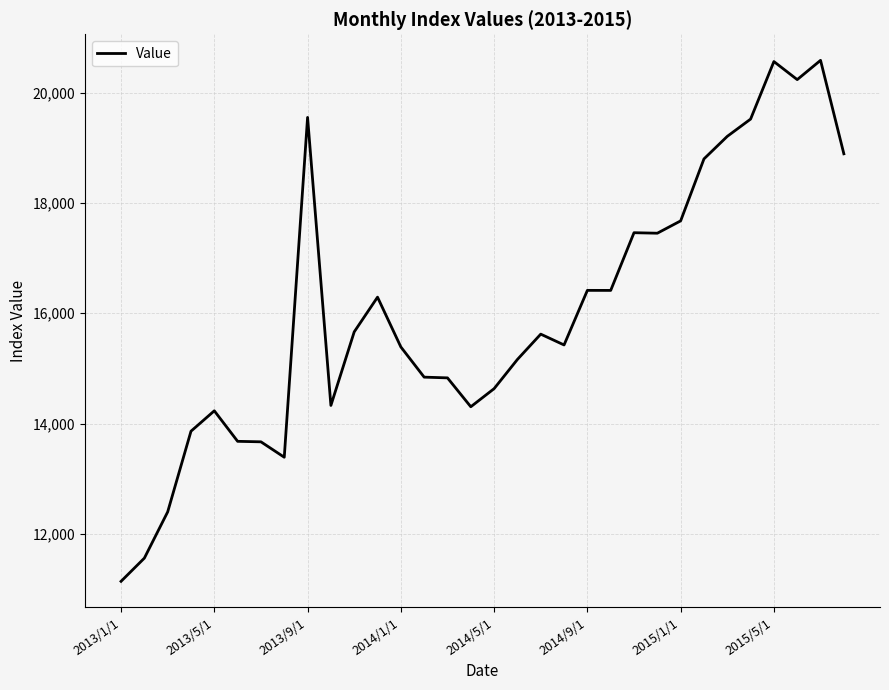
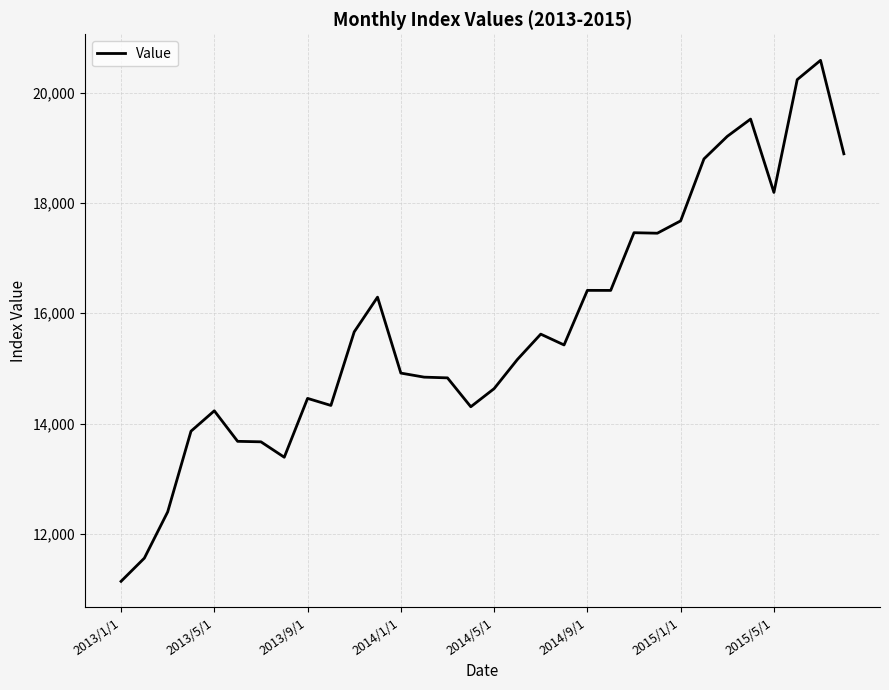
2013/9/1: 19,600 -> 14,500
2014/1/1: 15,400 -> 14,900
2015/5/1: 20,600 -> 18,200
